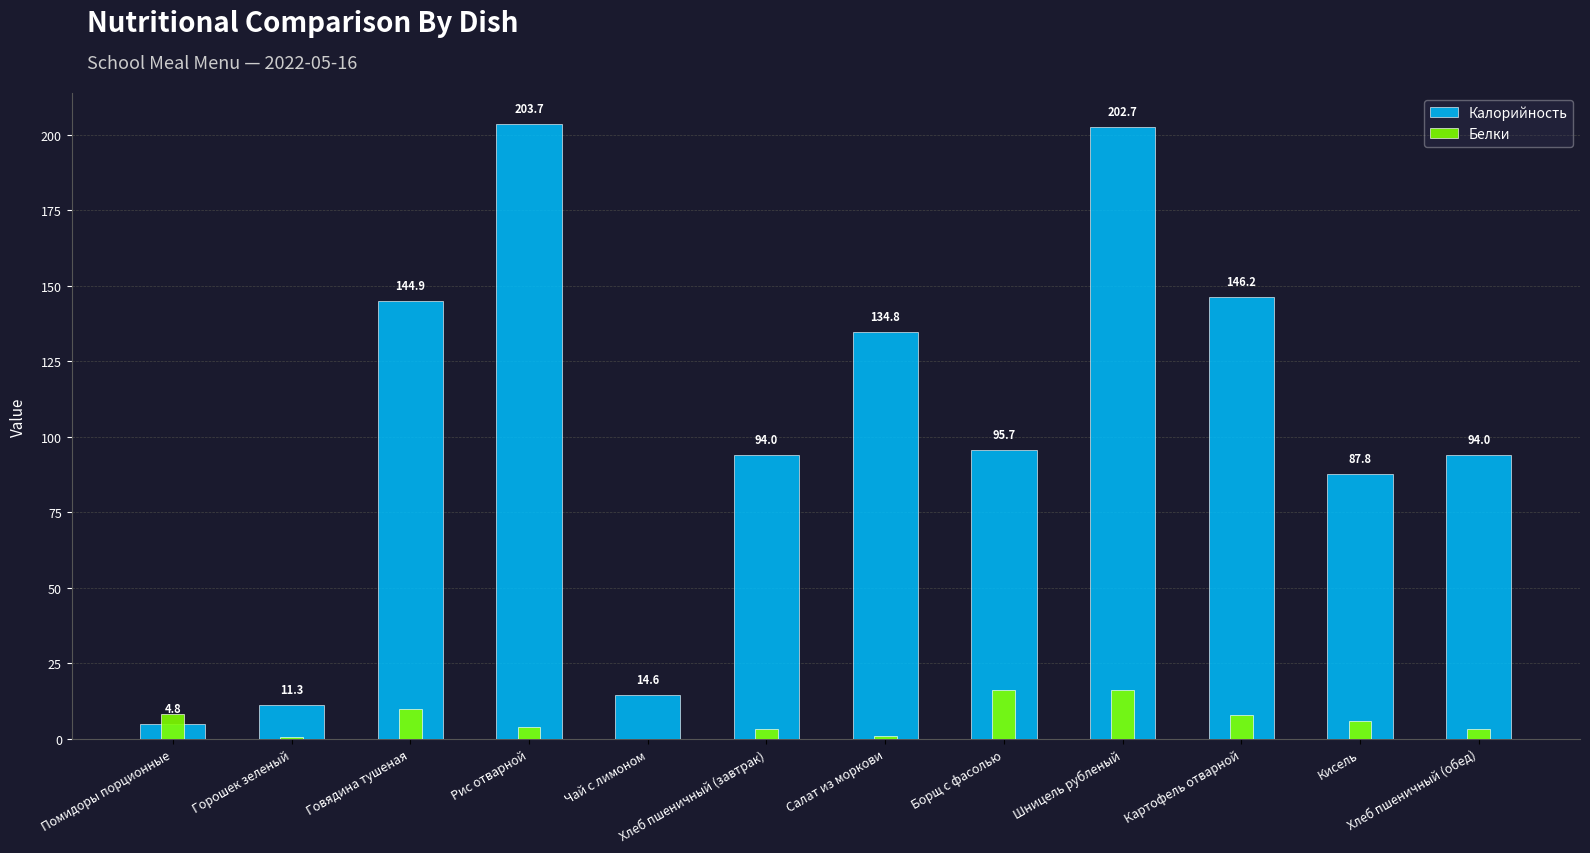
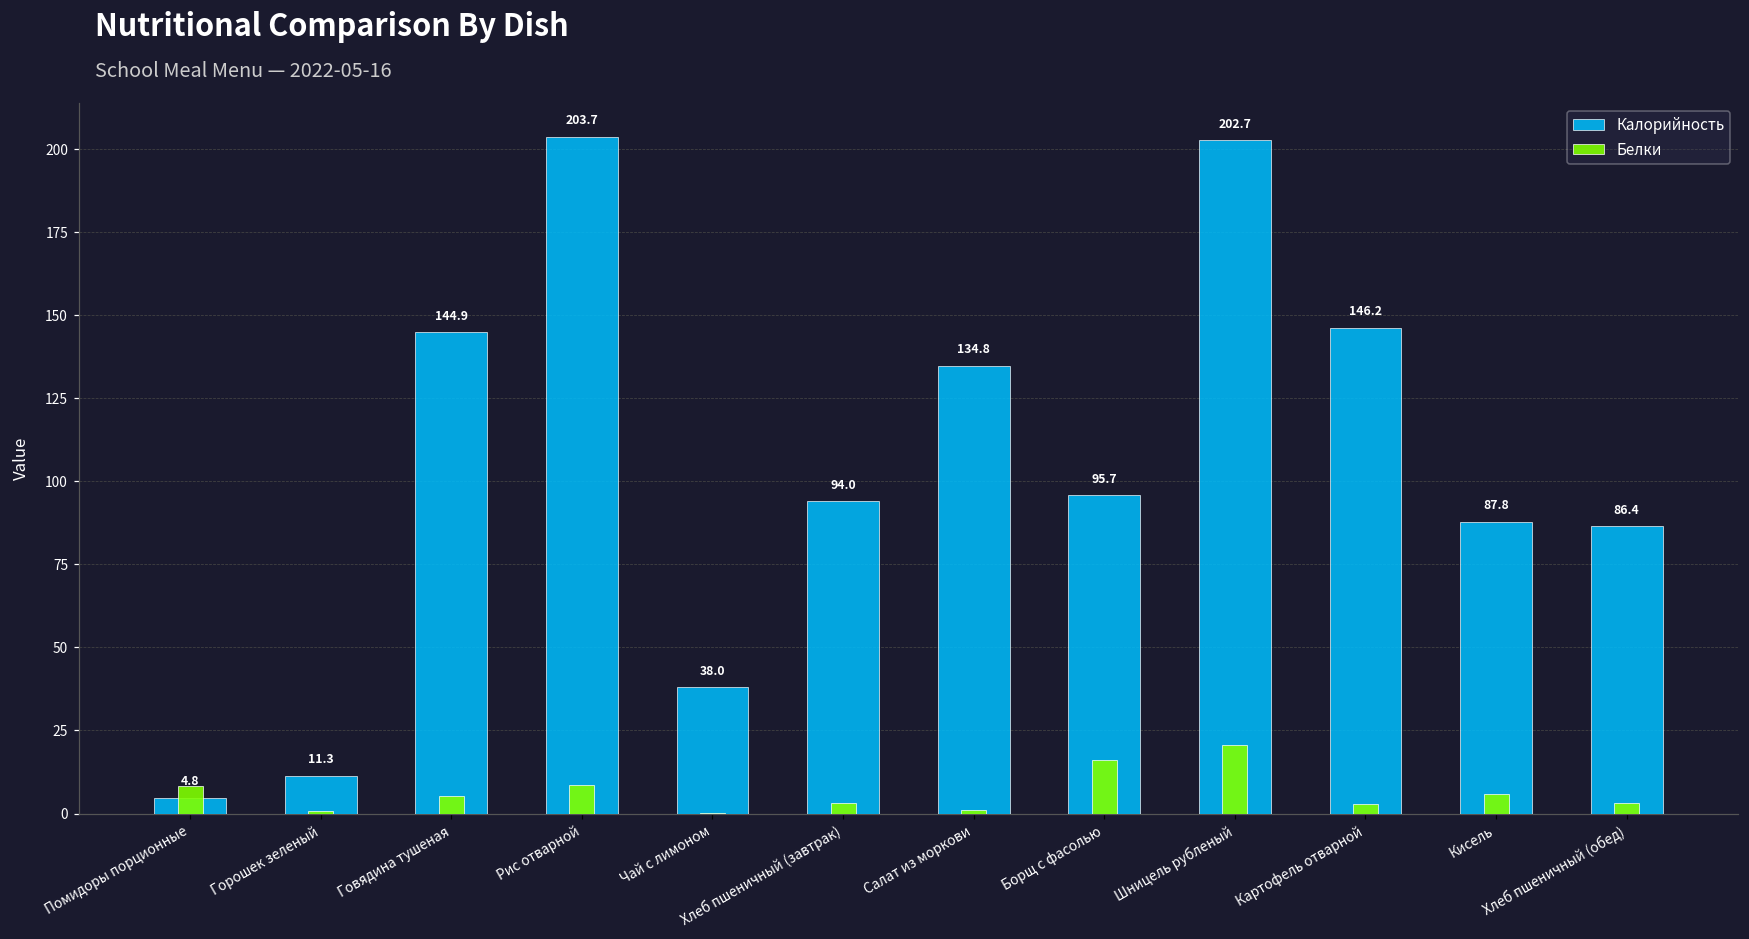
Белки, Говядина тушеная: 10 -> 5
Белки, Рис отварной: 4 -> 9
Калорийность, Чай с лимоном: 14.6 -> 38.0
Белки, Шницель рубленый: 16 -> 21
Белки, Картофель отварной: 8 -> 3
Калорийность, Хлеб пшеничный (обед): 94.0 -> 86.4
